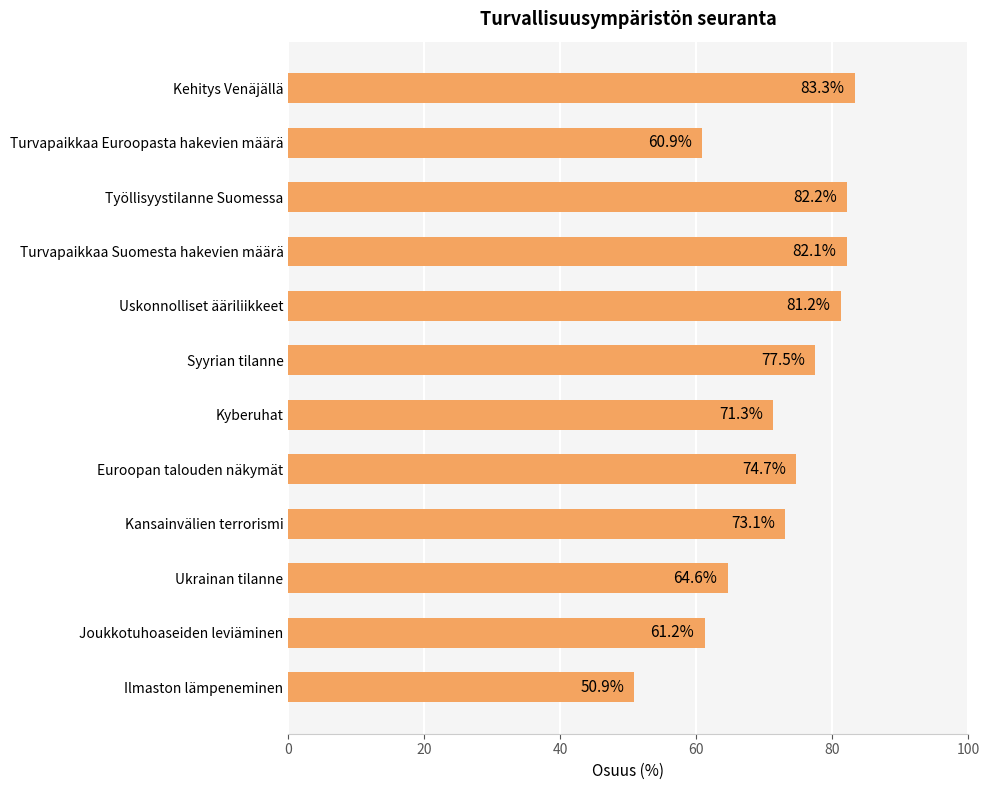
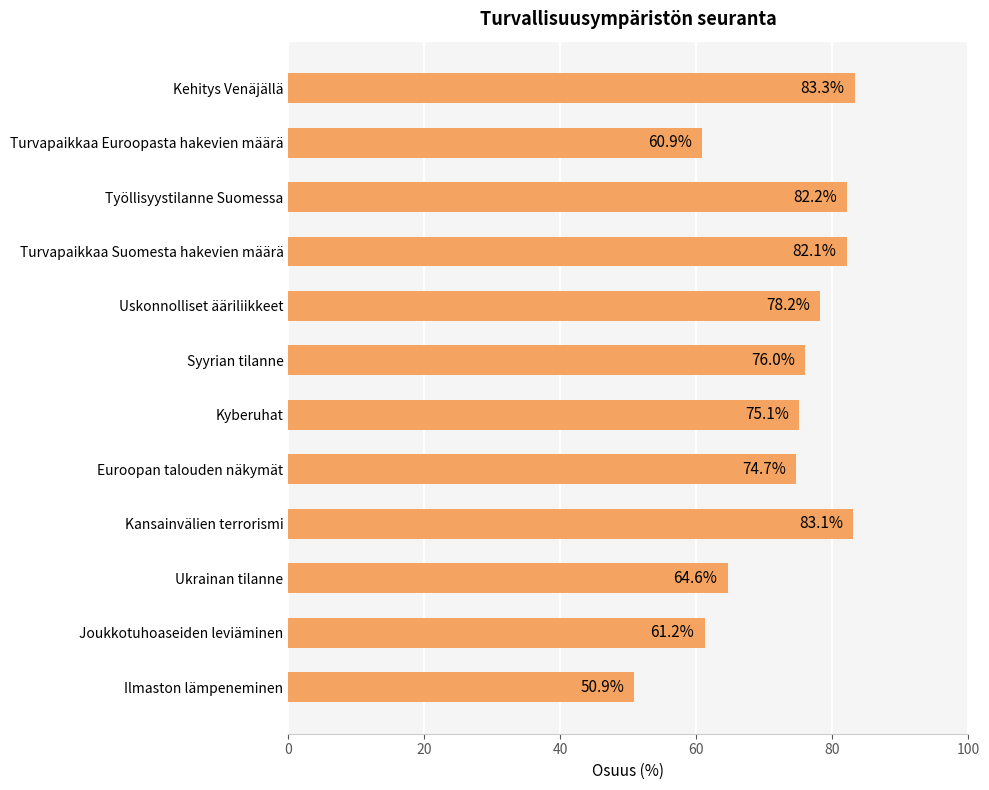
Uskonnolliset ääriliikkeet: 81.2% -> 78.2%
Syyrian tilanne: 77.5% -> 76.0%
Kyberuhat: 71.3% -> 75.1%
Kansainvälien terrorismi: 73.1% -> 83.1%
